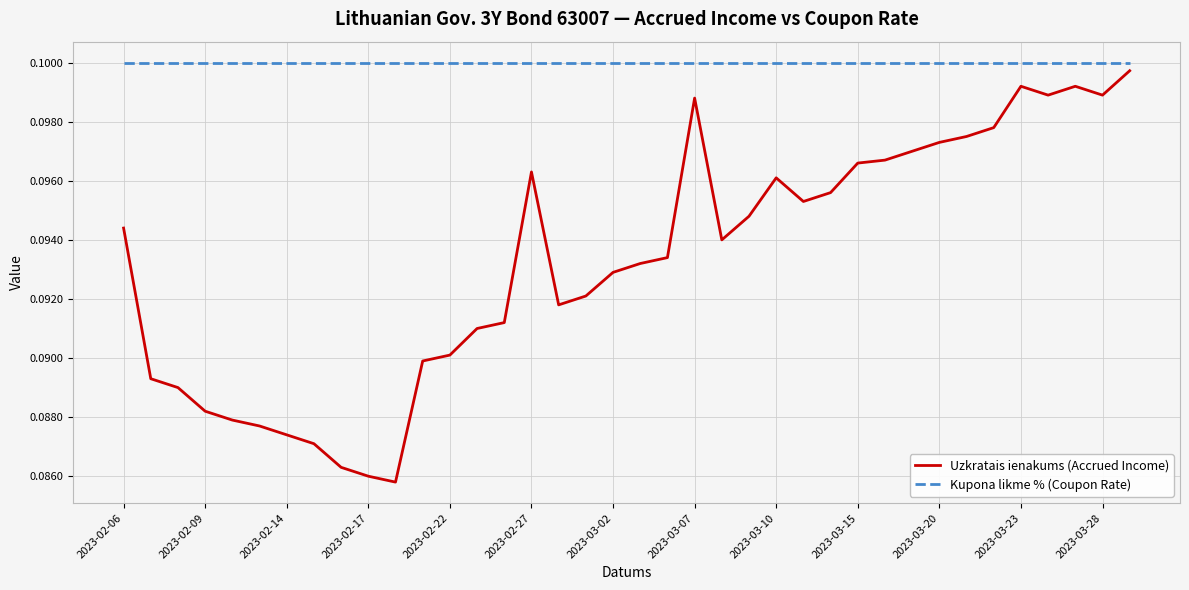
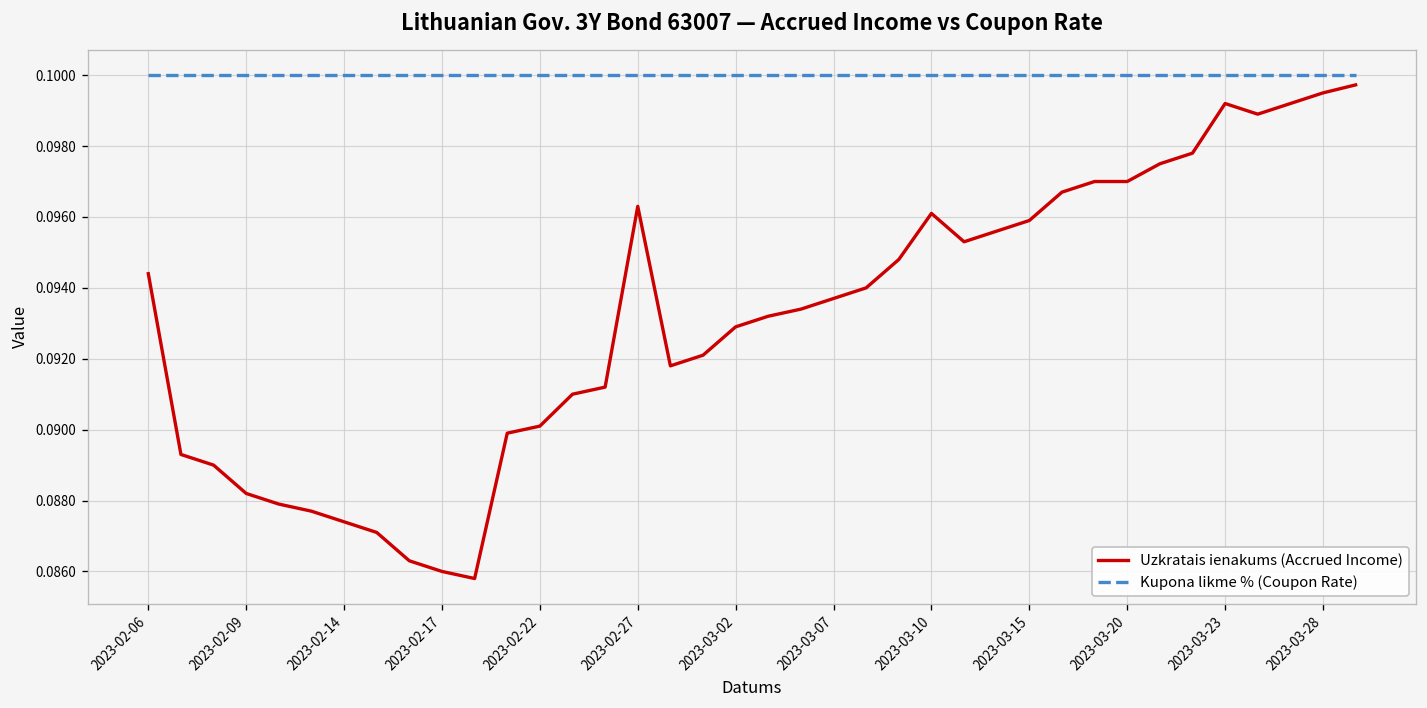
Uzkratais ienakums (Accrued Income), 2023-03-07: 0.0988 -> 0.0937
Uzkratais ienakums (Accrued Income), 2023-03-15: 0.0966 -> 0.0959
Uzkratais ienakums (Accrued Income), 2023-03-20: 0.0973 -> 0.0970
Uzkratais ienakums (Accrued Income), 2023-03-28: 0.0989 -> 0.0995
